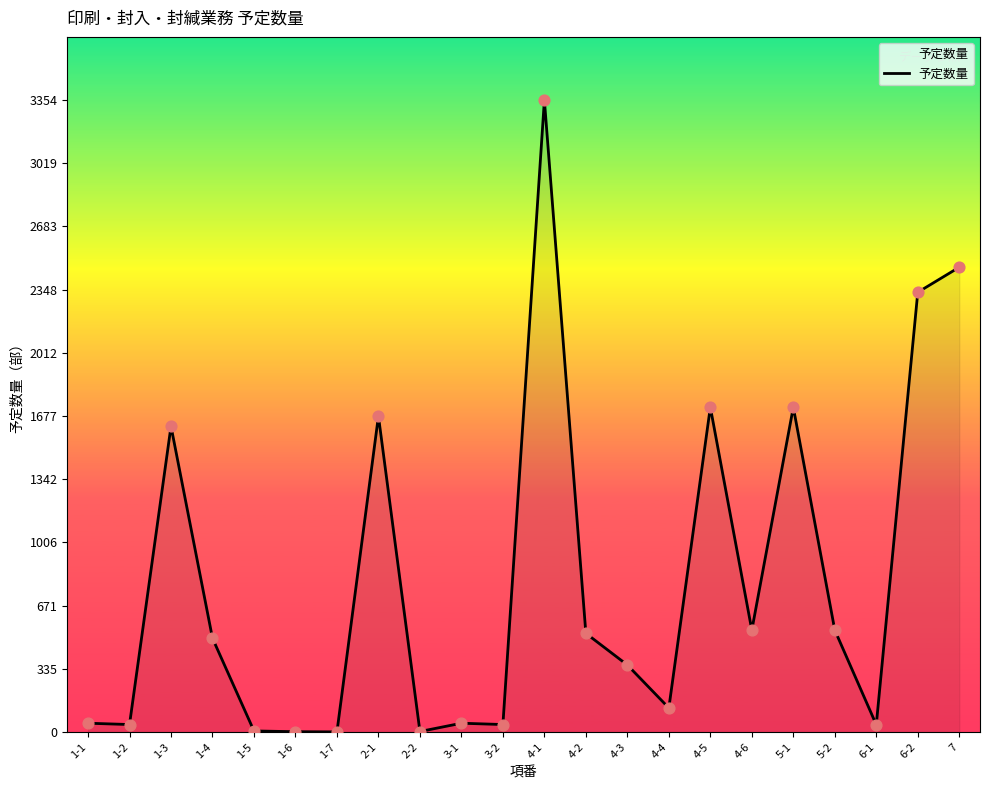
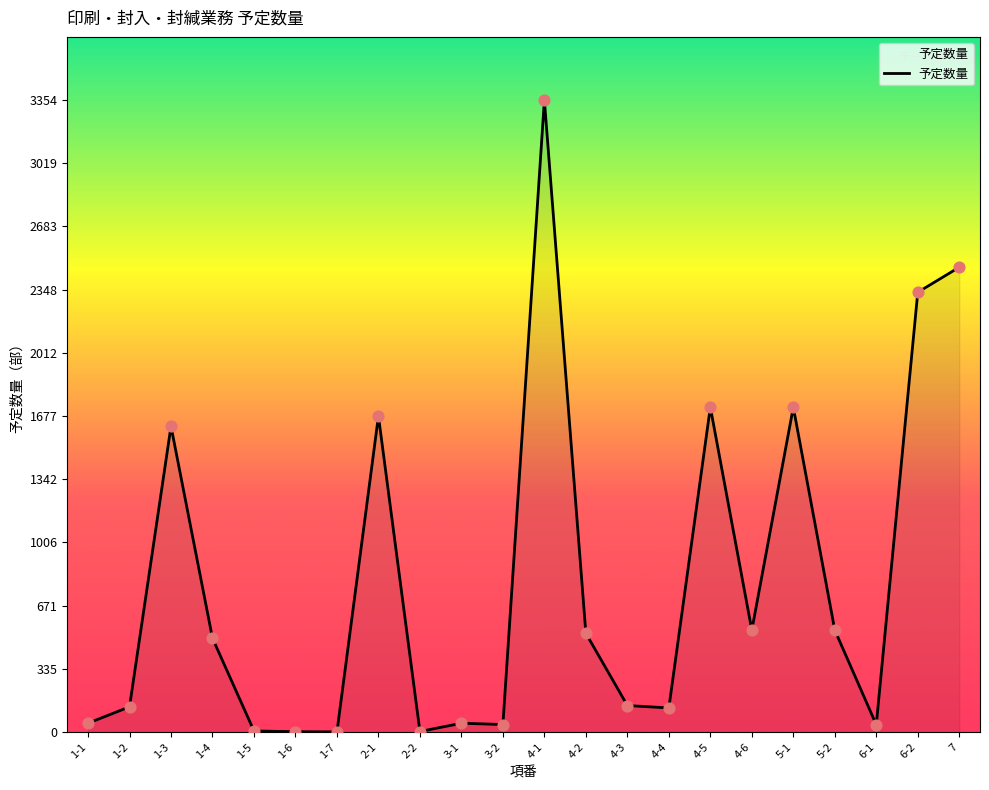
1-2: 40 -> 130
4-3: 360 -> 140
